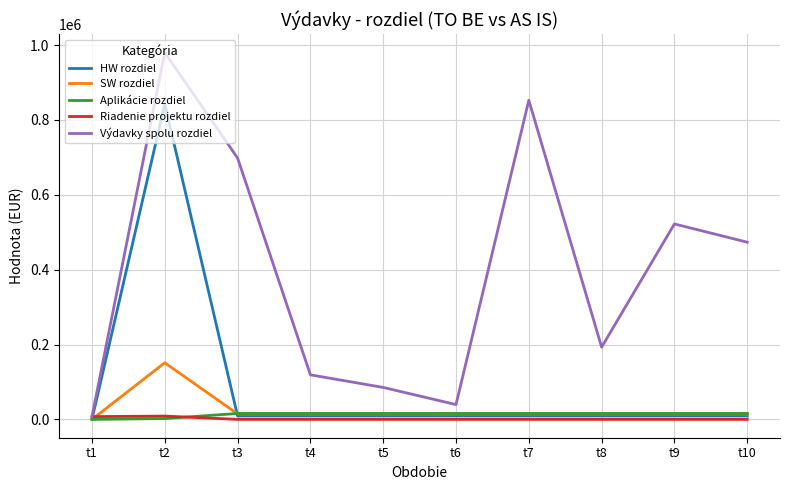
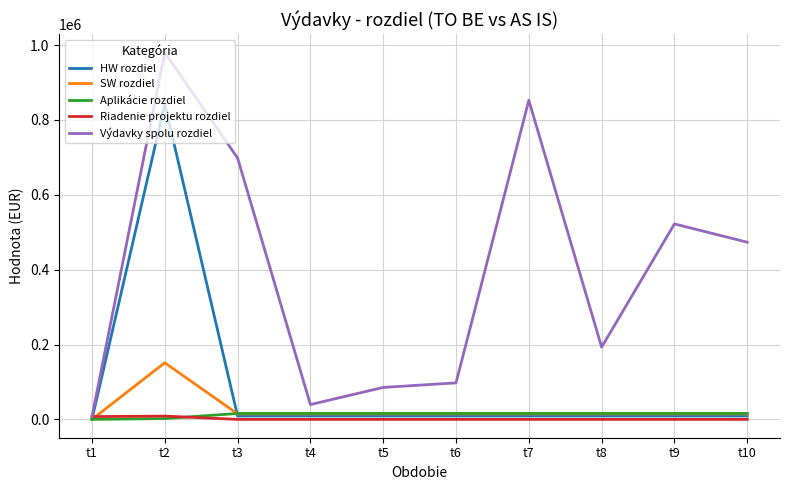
Výdavky spolu rozdiel, t4: 120000 -> 40000
Výdavky spolu rozdiel, t6: 40000 -> 100000
